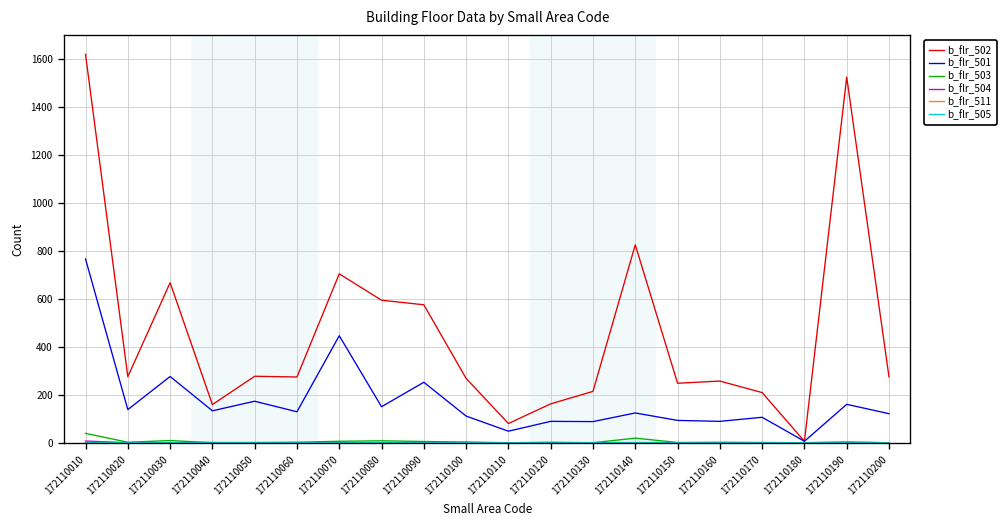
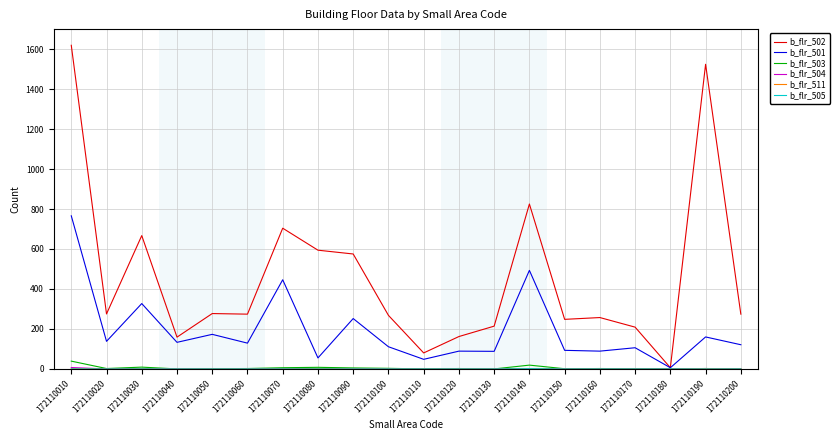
b_flr_501, 172110030: 280 -> 330
b_flr_501, 172110080: 150 -> 60
b_flr_501, 172110140: 120 -> 490
